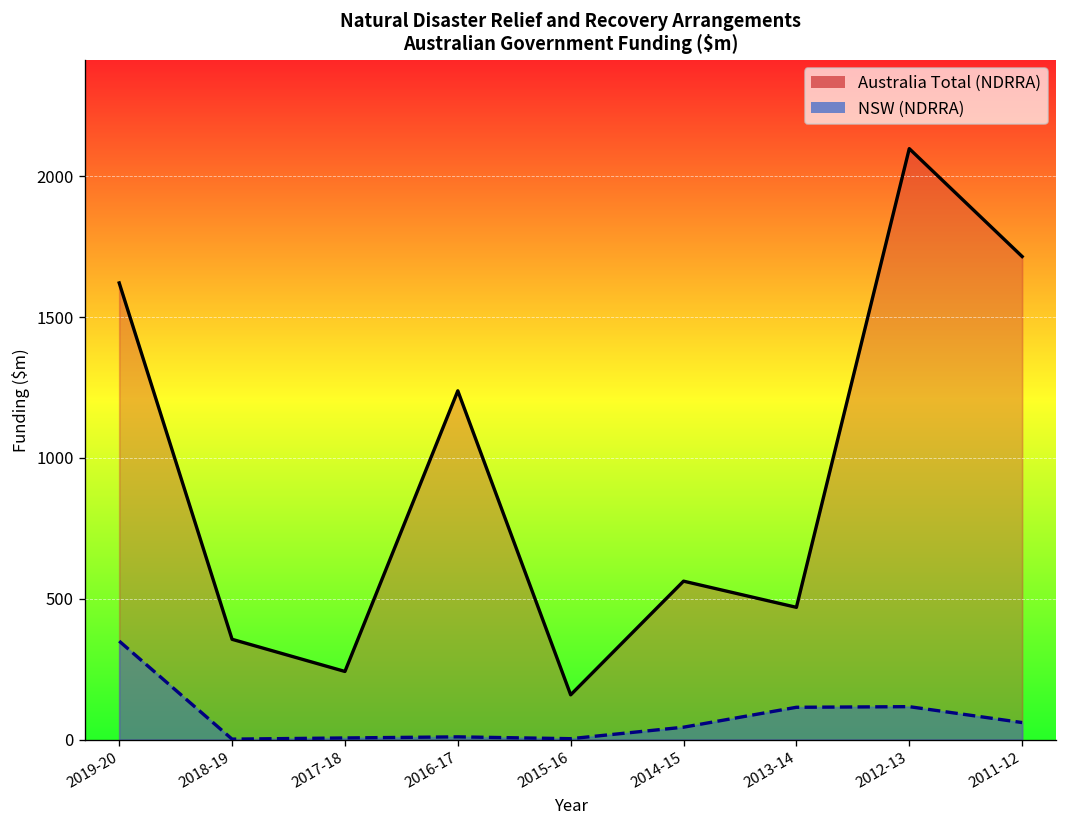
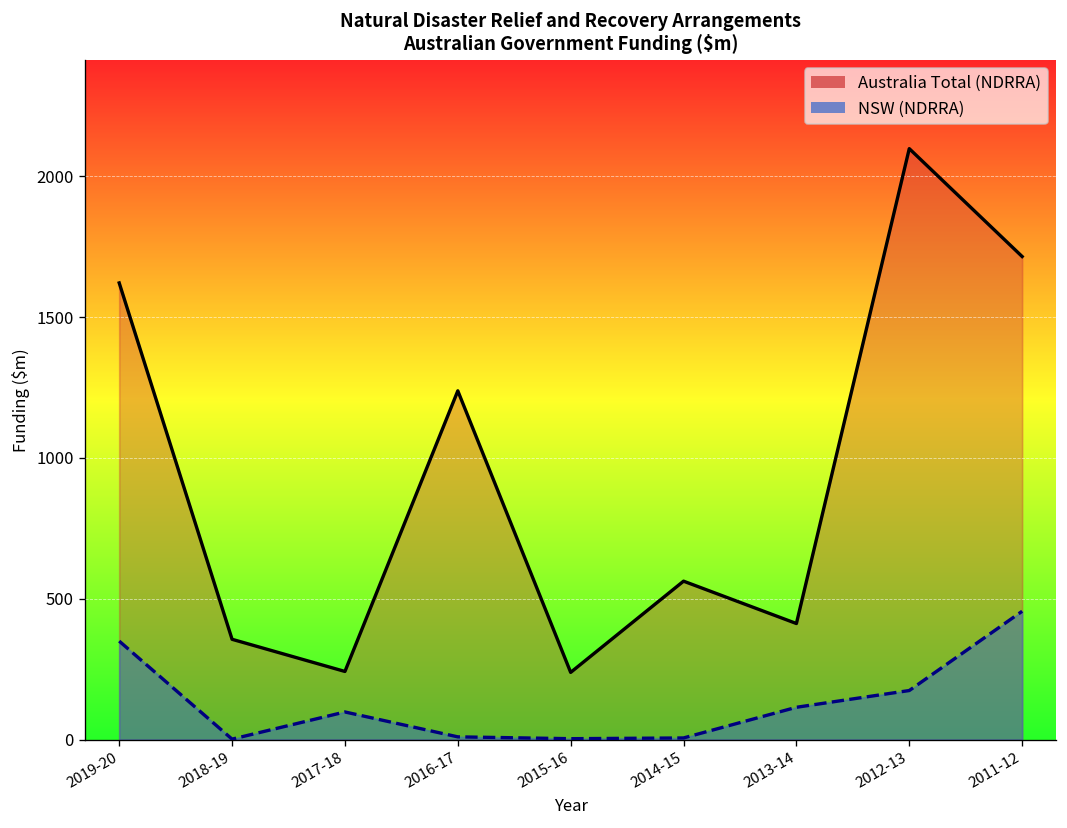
NSW (NDRRA), 2017-18: 10 -> 100
Australia Total (NDRRA), 2015-16: 160 -> 240
NSW (NDRRA), 2014-15: 40 -> 10
Australia Total (NDRRA), 2013-14: 470 -> 410
NSW (NDRRA), 2012-13: 120 -> 170
NSW (NDRRA), 2011-12: 60 -> 460
